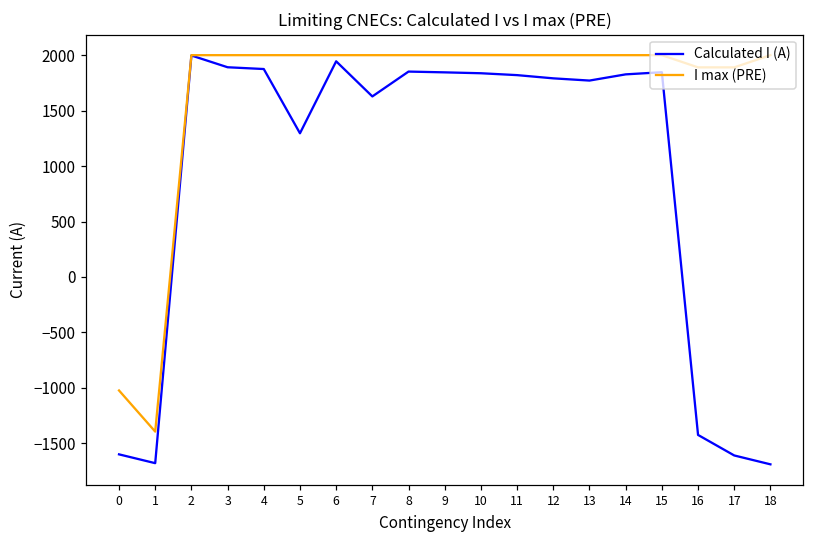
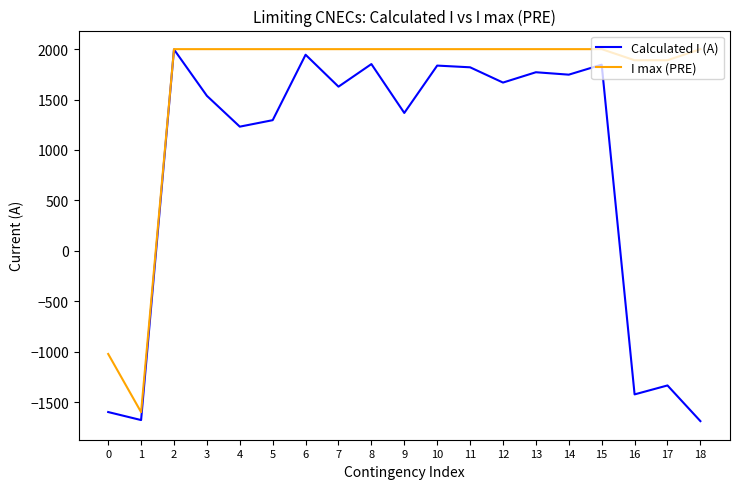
I max (PRE), 1: -1390 -> -1600
Calculated I (A), 3: 1890 -> 1540
Calculated I (A), 4: 1880 -> 1230
Calculated I (A), 9: 1850 -> 1370
Calculated I (A), 12: 1790 -> 1670
Calculated I (A), 14: 1830 -> 1750
Calculated I (A), 17: -1610 -> -1340
